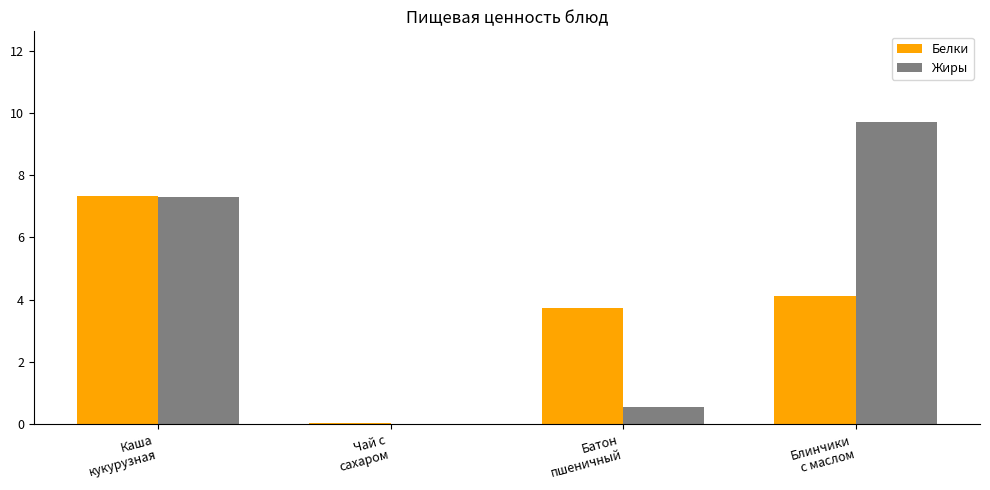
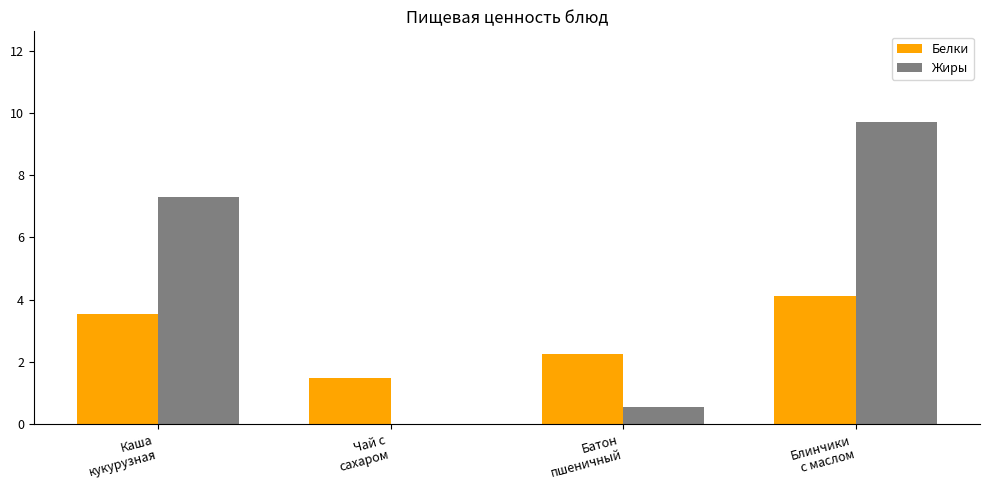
Белки, Каша кукурузная: 7.3 -> 3.5
Белки, Чай с сахаром: 0.0 -> 1.5
Белки, Батон пшеничный: 3.7 -> 2.3
